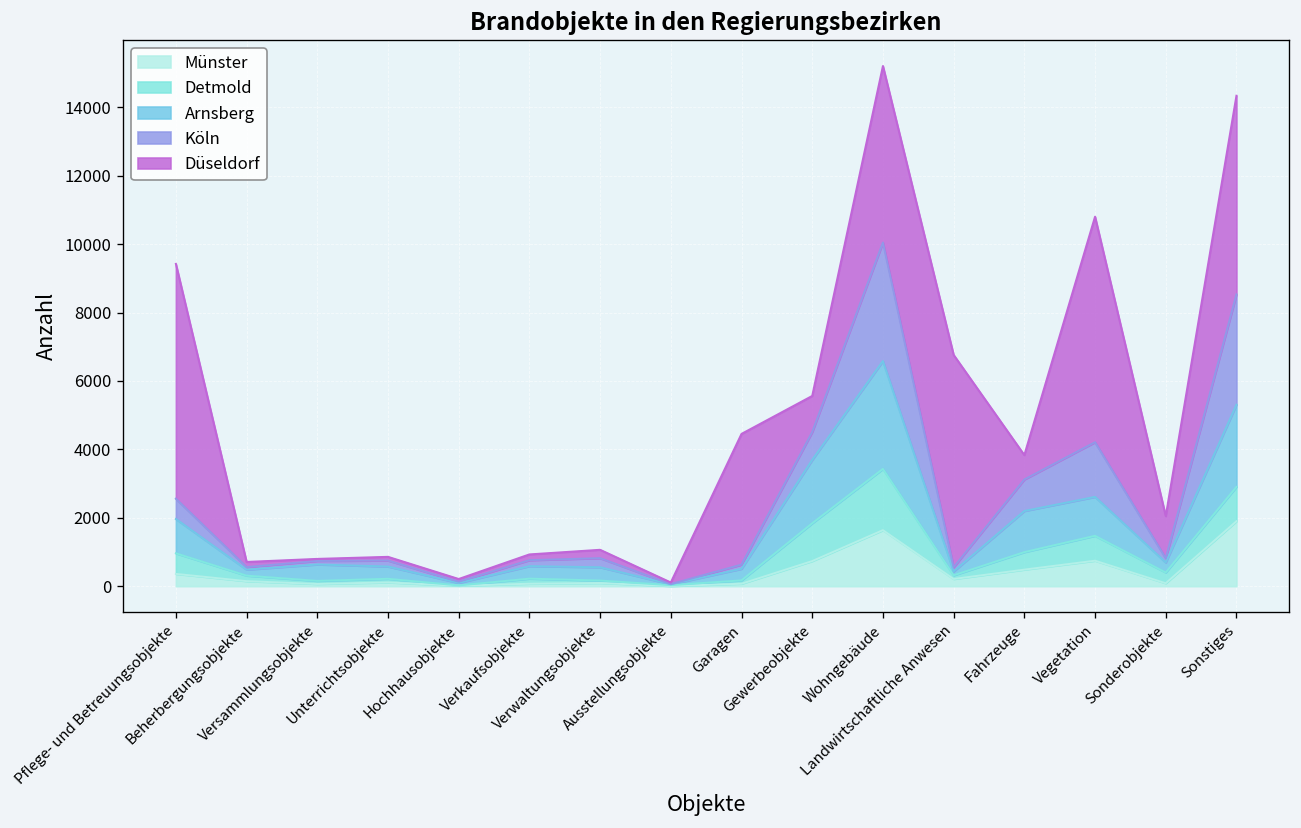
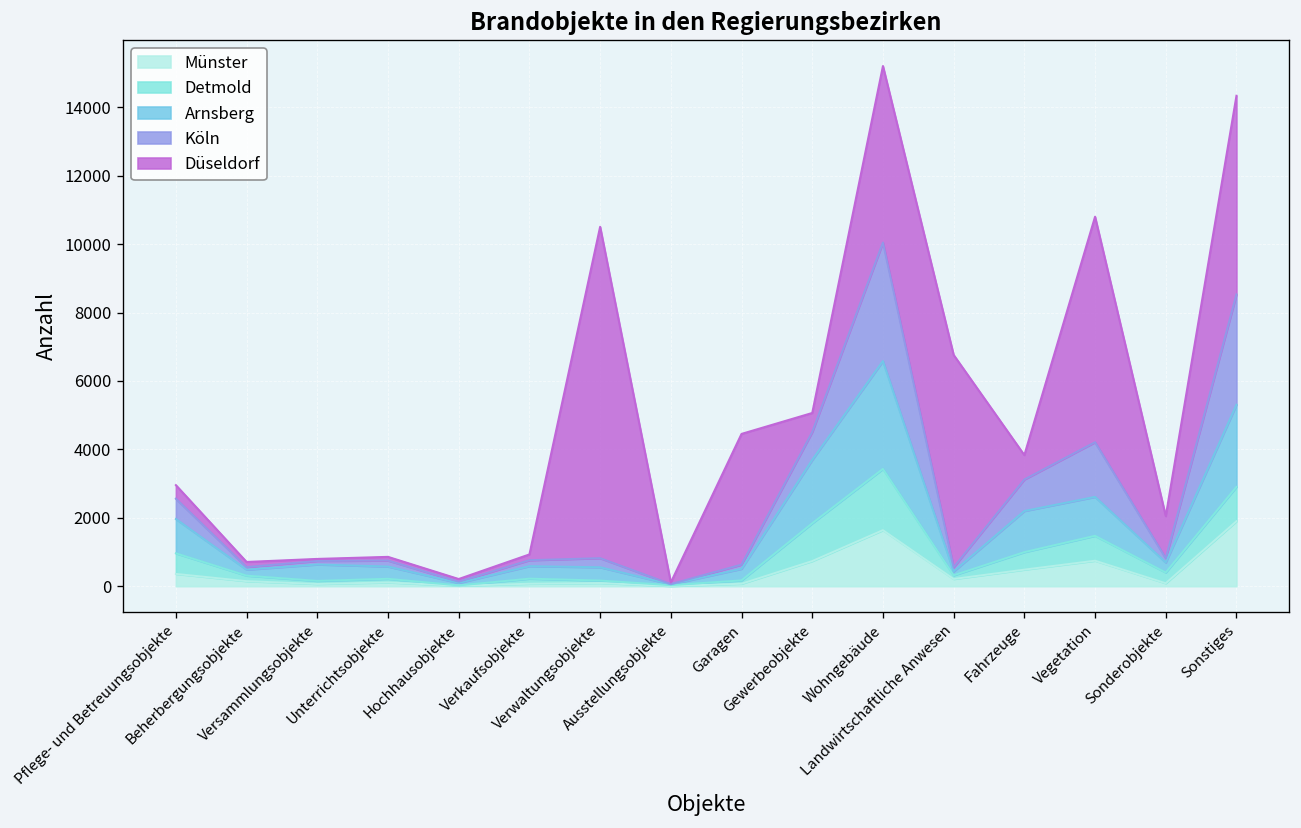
Düseldorf, Pflege- und Betreuungsobjekte: 6900 -> 400
Düseldorf, Verwaltungsobjekte: 200 -> 9700
Düseldorf, Gewerbeobjekte: 1100 -> 600
